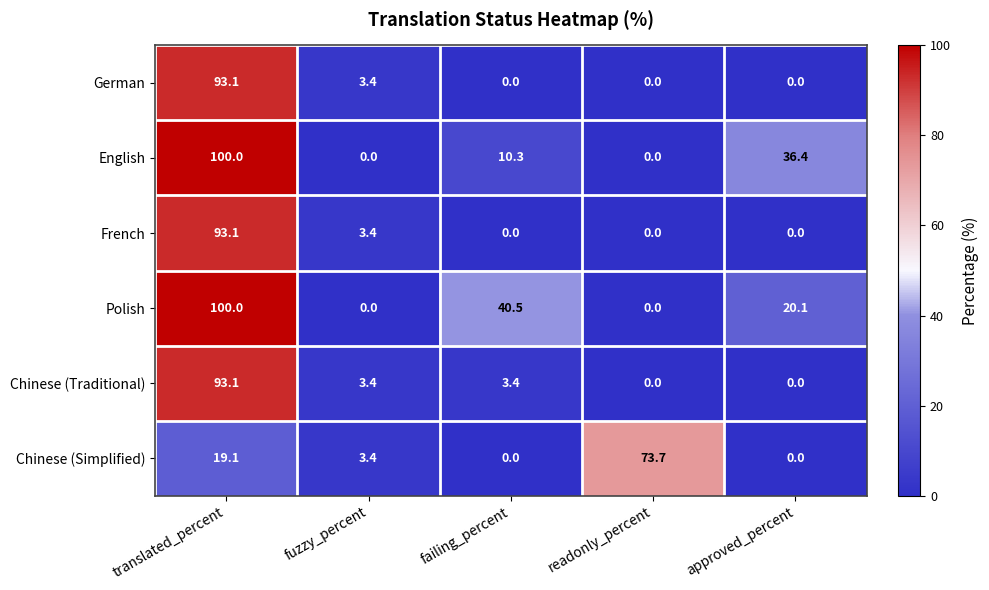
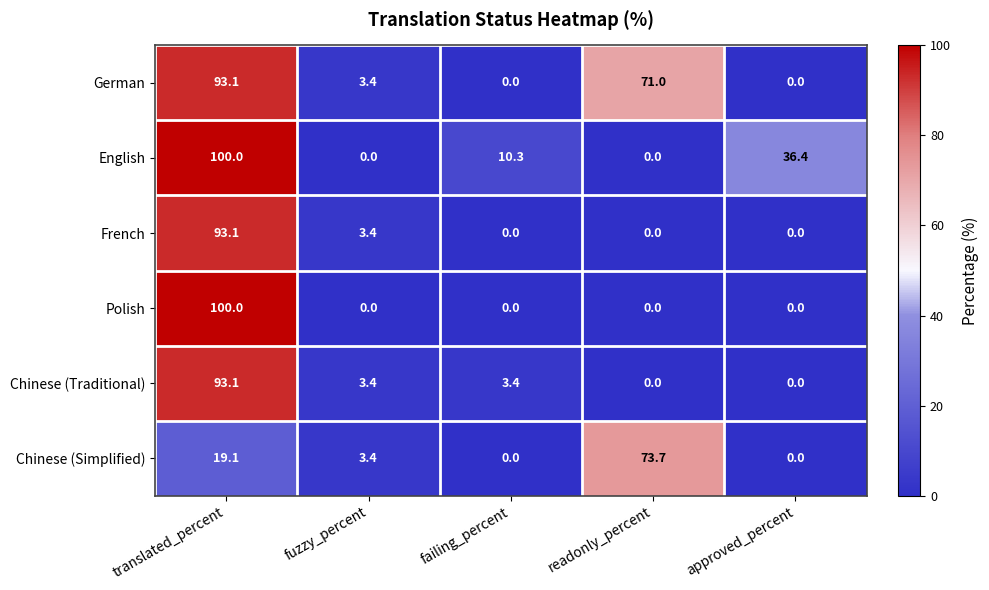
German, readonly_percent: 0.0 -> 71.0
Polish, failing_percent: 40.5 -> 0.0
Polish, approved_percent: 20.1 -> 0.0
